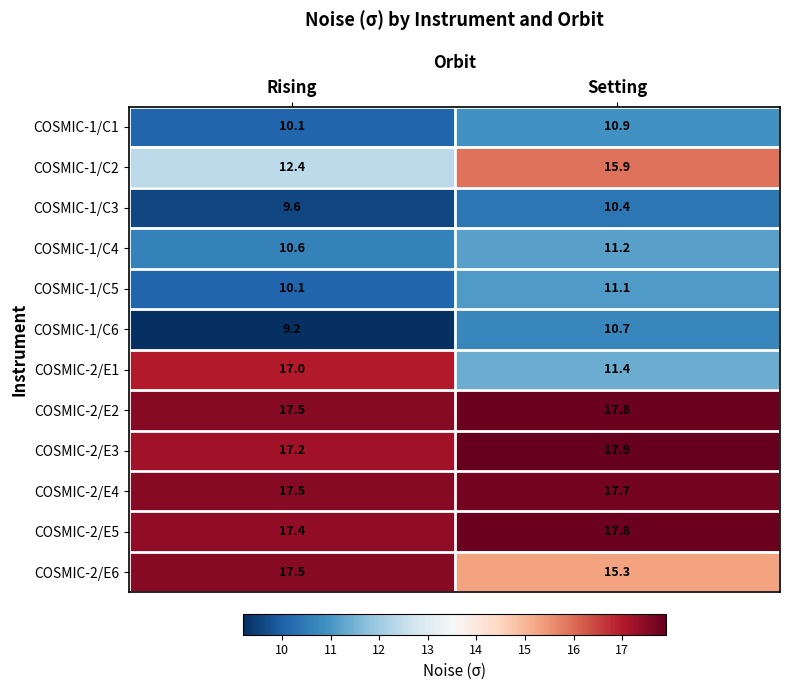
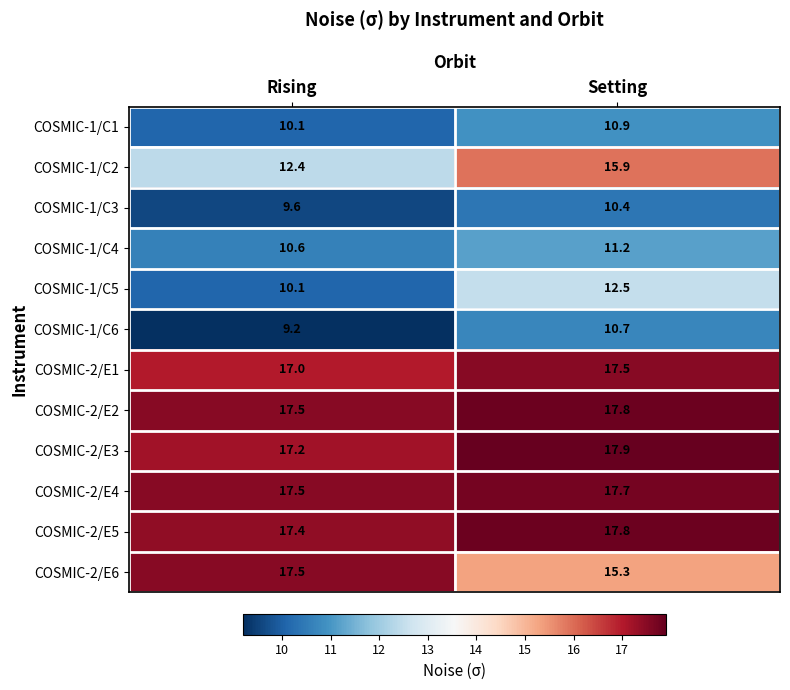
COSMIC-1/C5, Setting: 11.1 -> 12.5
COSMIC-2/E1, Setting: 11.4 -> 17.5
